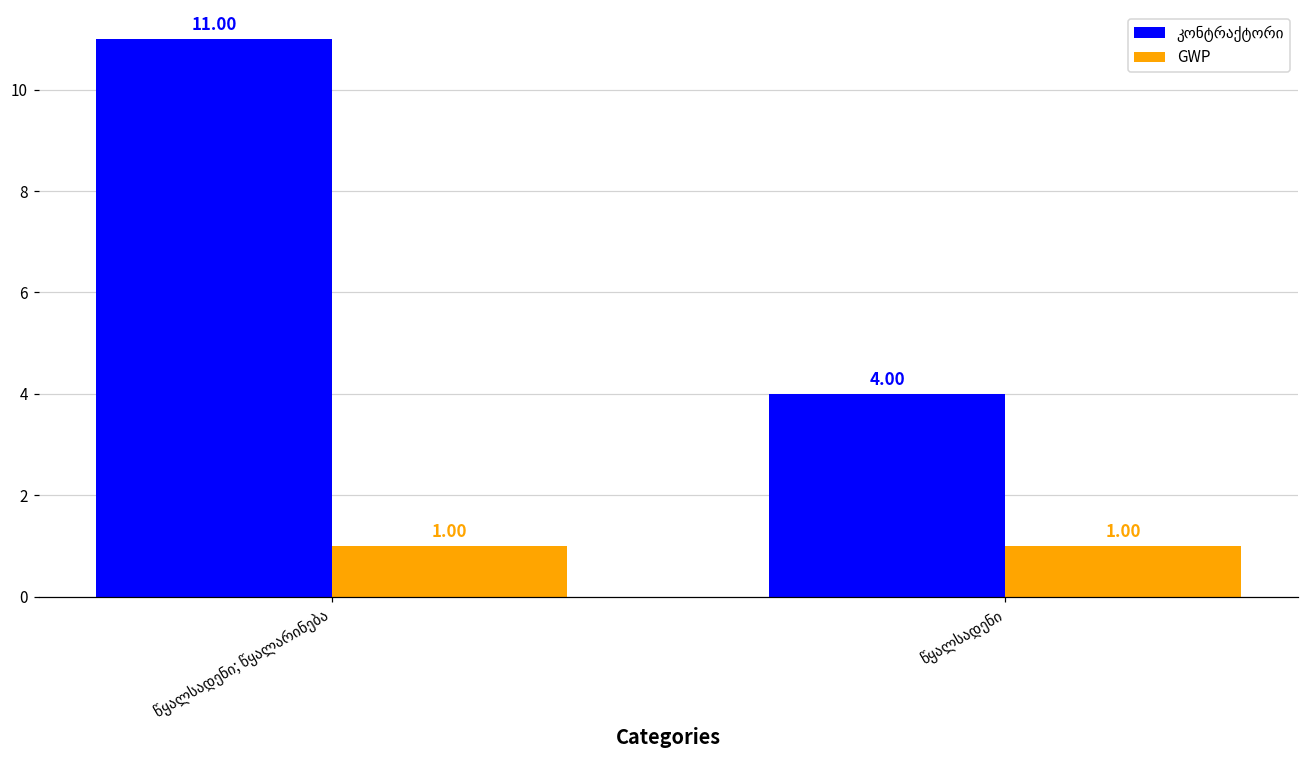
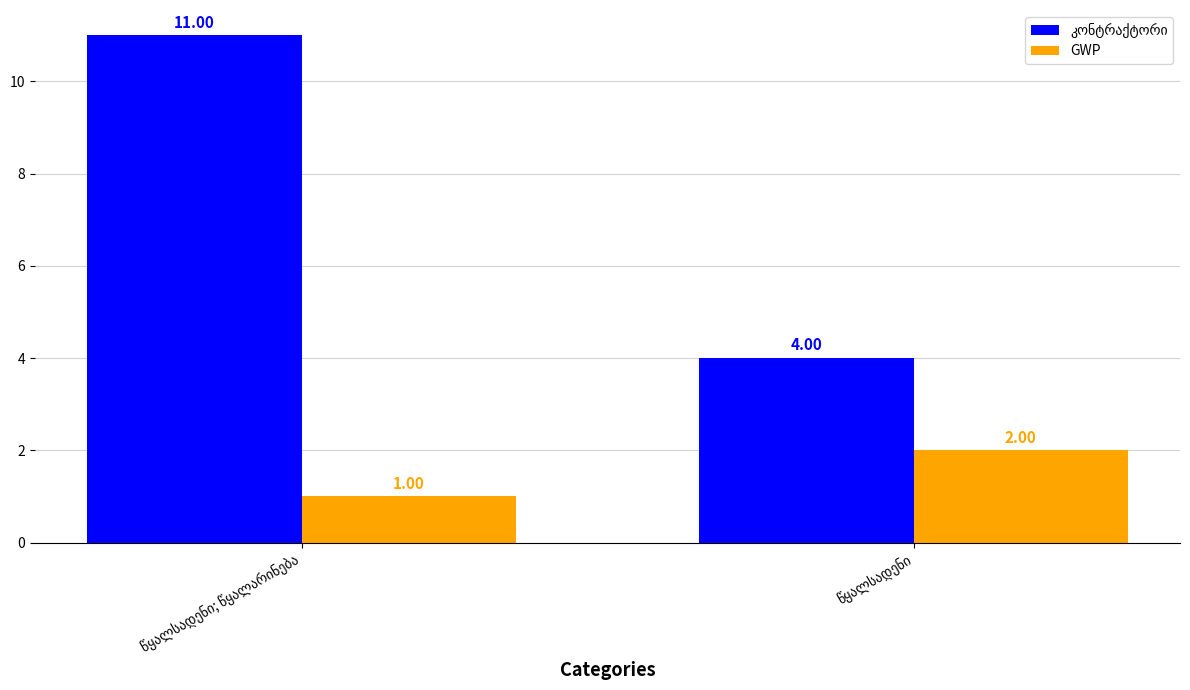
GWP, წყალსადენი: 1.00 -> 2.00
